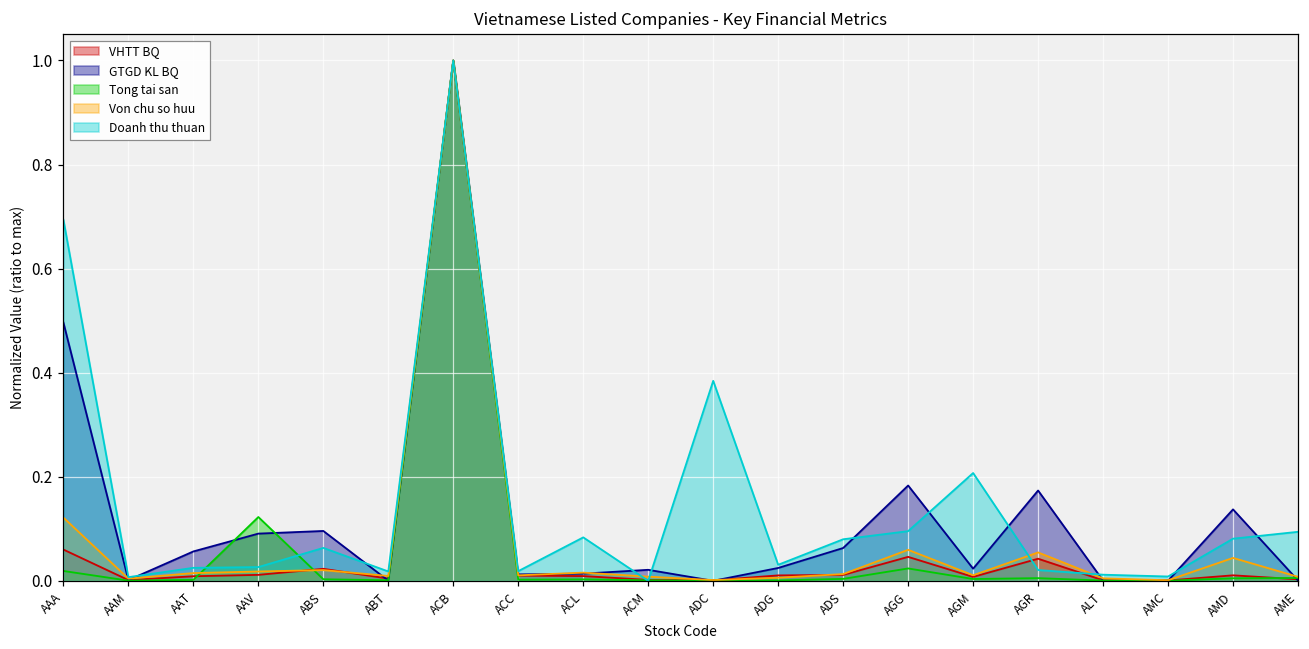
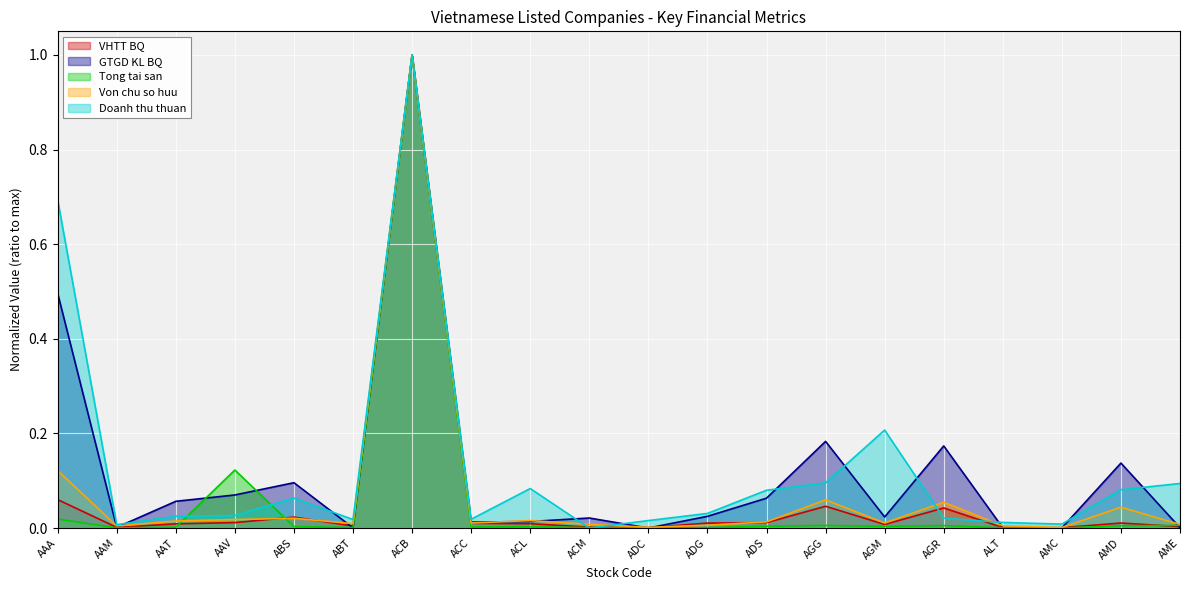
GTGD KL BQ, AAV: 0.09 -> 0.07
Doanh thu thuan, ADC: 0.38 -> 0.02
Tong tai san, AGG: 0.02 -> 0.01
